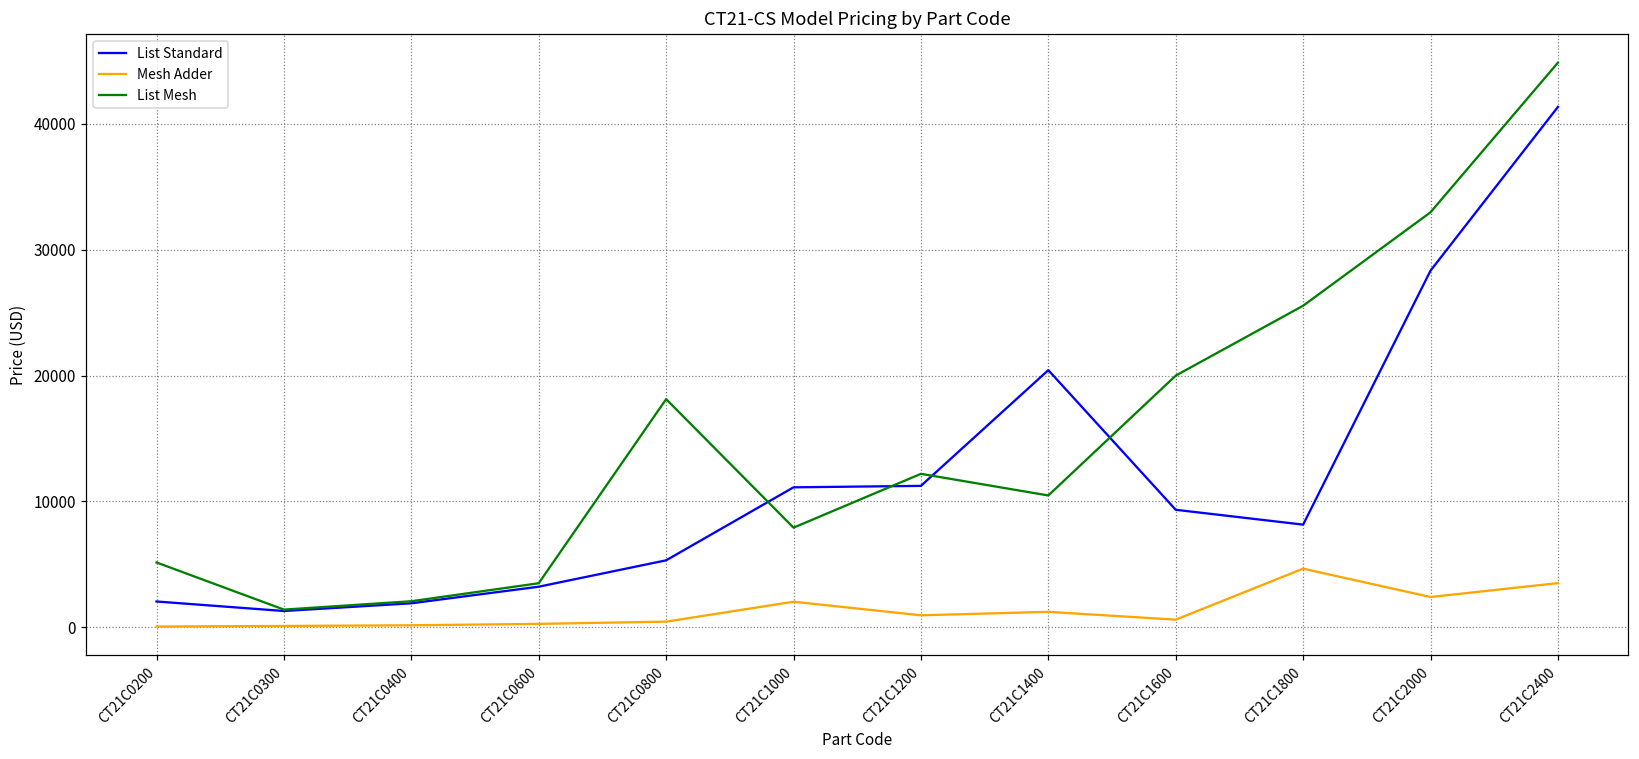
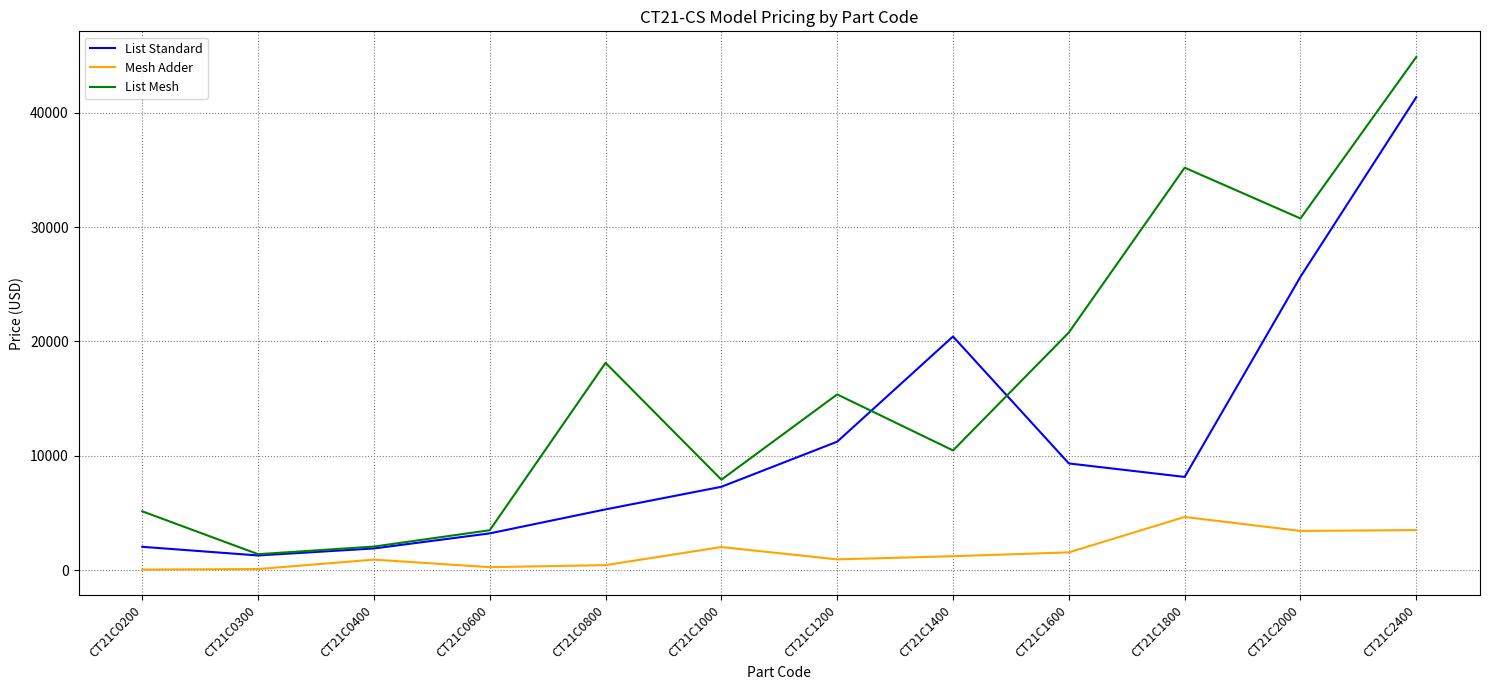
Mesh Adder, CT21C0400: 200 -> 900
List Standard, CT21C1000: 11100 -> 7300
List Mesh, CT21C1200: 12200 -> 15400
Mesh Adder, CT21C1600: 600 -> 1600
List Mesh, CT21C1600: 20000 -> 20800
List Mesh, CT21C1800: 25600 -> 35200
List Standard, CT21C2000: 28300 -> 25700
Mesh Adder, CT21C2000: 2400 -> 3400
List Mesh, CT21C2000: 33000 -> 30700
